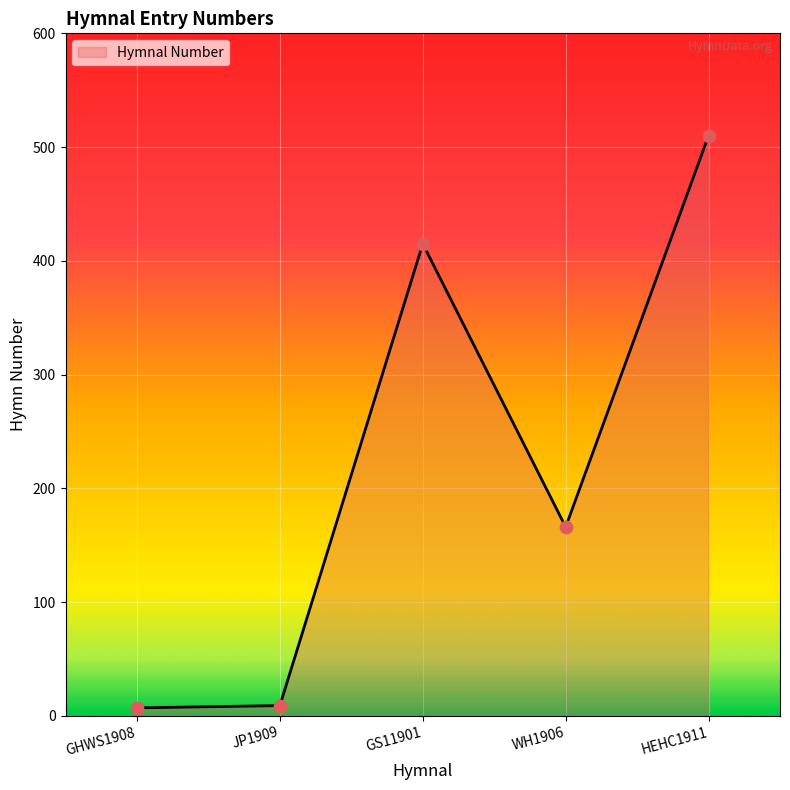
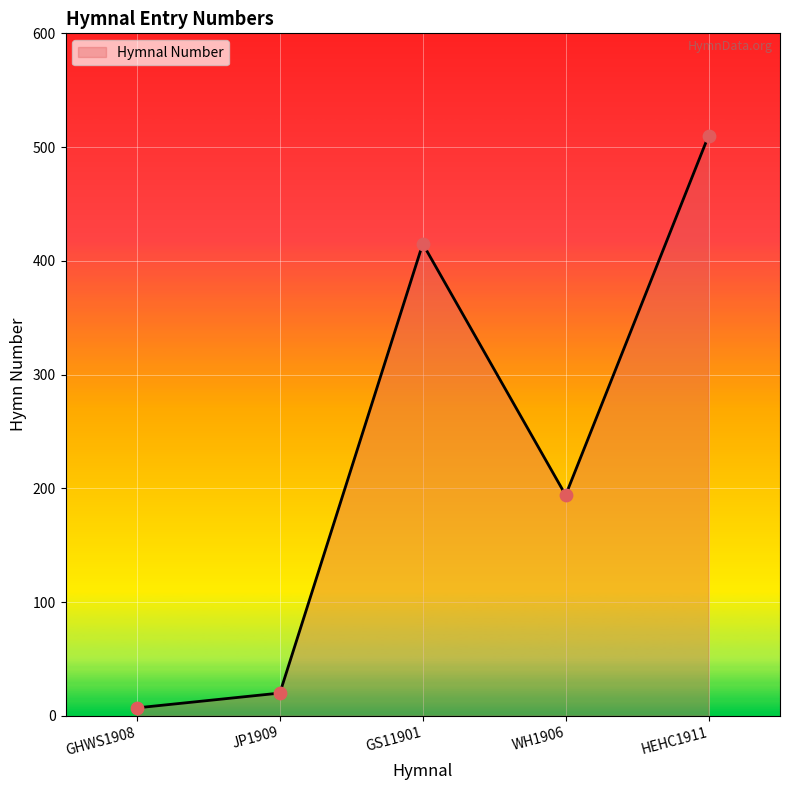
JP1909: 9 -> 20
WH1906: 166 -> 194
